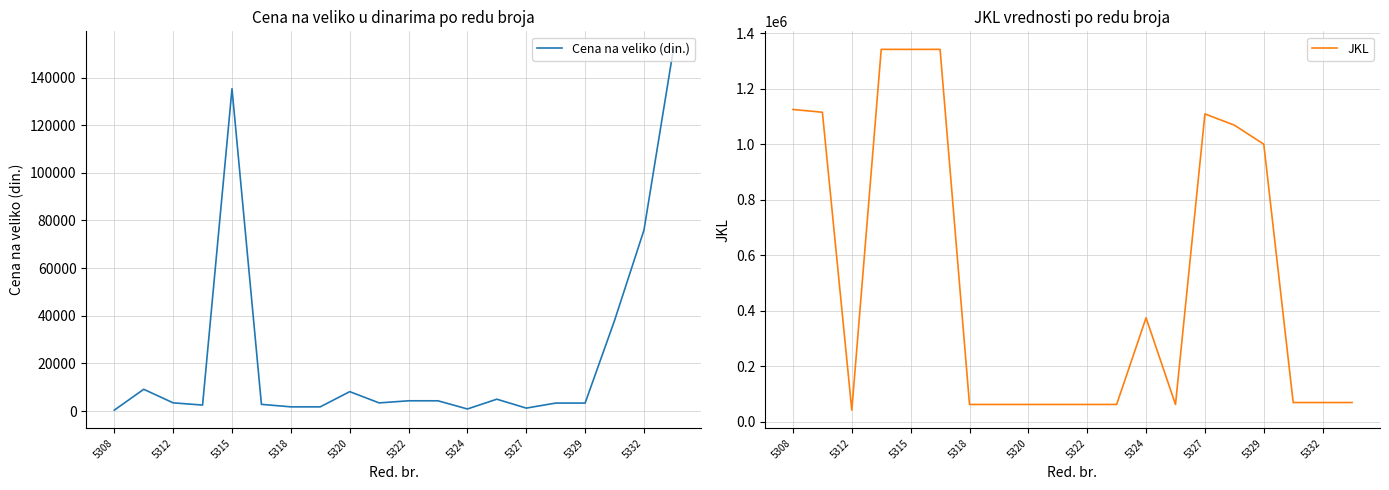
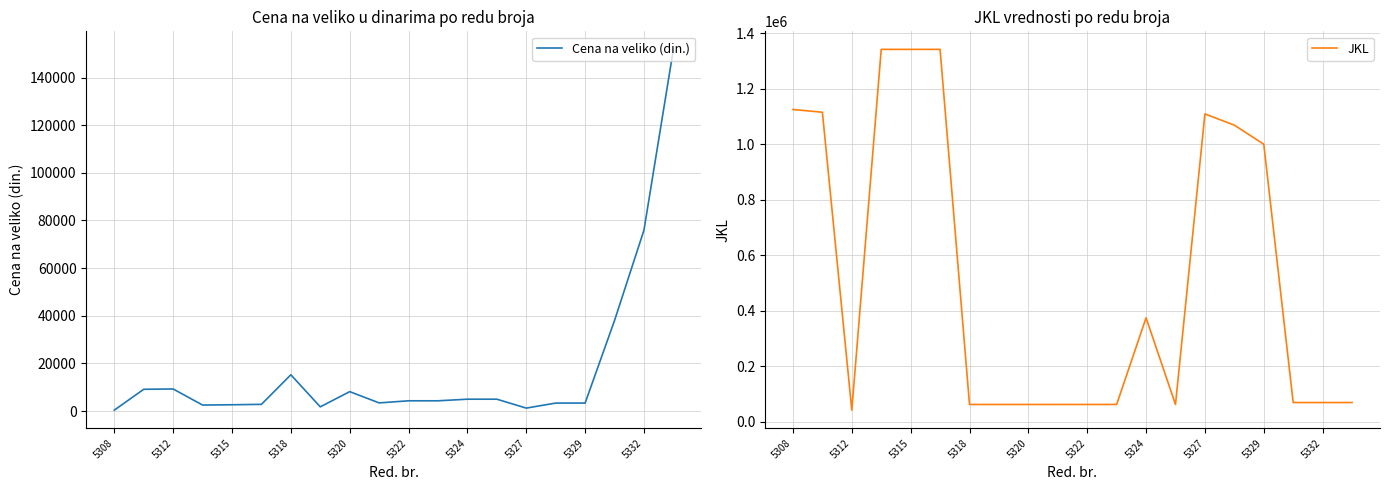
Cena na veliko u dinarima po redu broja, 5312: 3000 -> 9000
Cena na veliko u dinarima po redu broja, 5315: 135000 -> 3000
Cena na veliko u dinarima po redu broja, 5318: 2000 -> 15000
Cena na veliko u dinarima po redu broja, 5324: 1000 -> 5000
